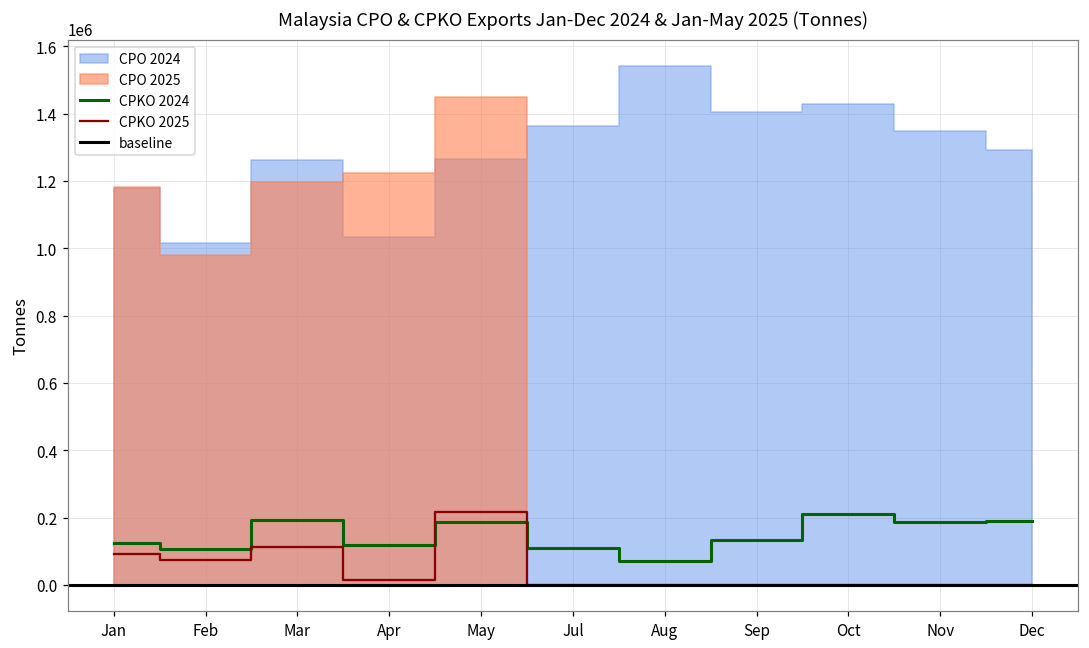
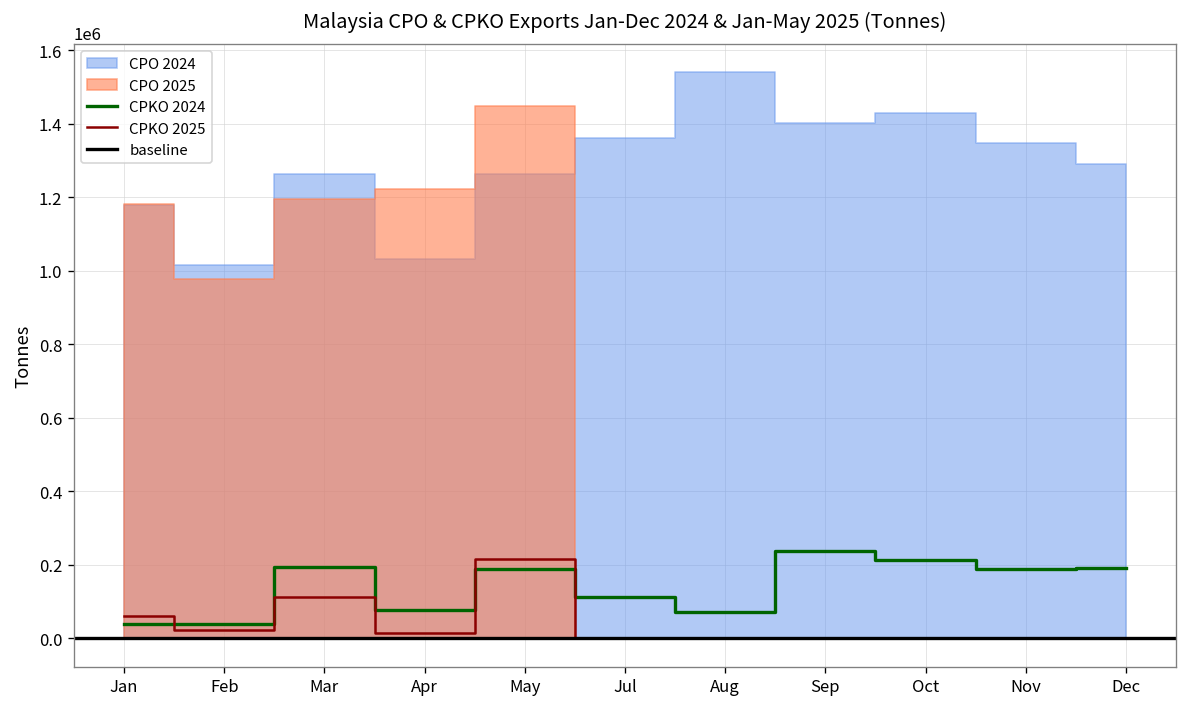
CPKO 2024, Jan: 120000 -> 40000
CPKO 2025, Jan: 90000 -> 60000
CPKO 2024, Feb: 110000 -> 40000
CPKO 2025, Feb: 70000 -> 20000
CPKO 2024, Apr: 120000 -> 80000
CPKO 2024, Sep: 130000 -> 240000
